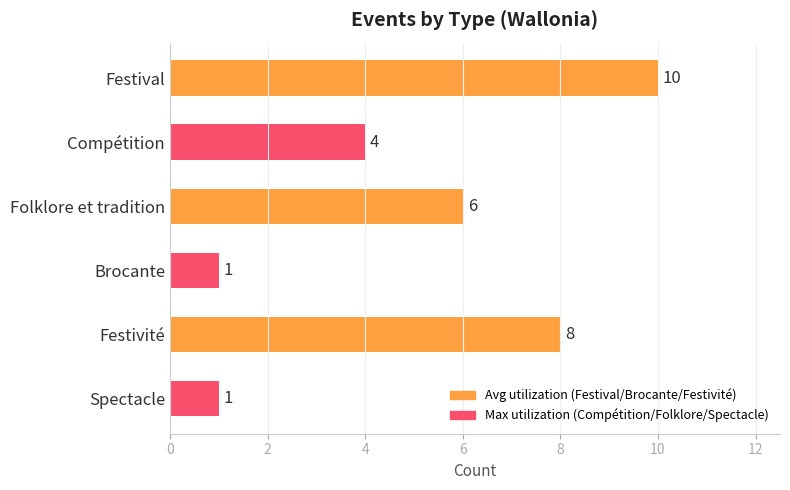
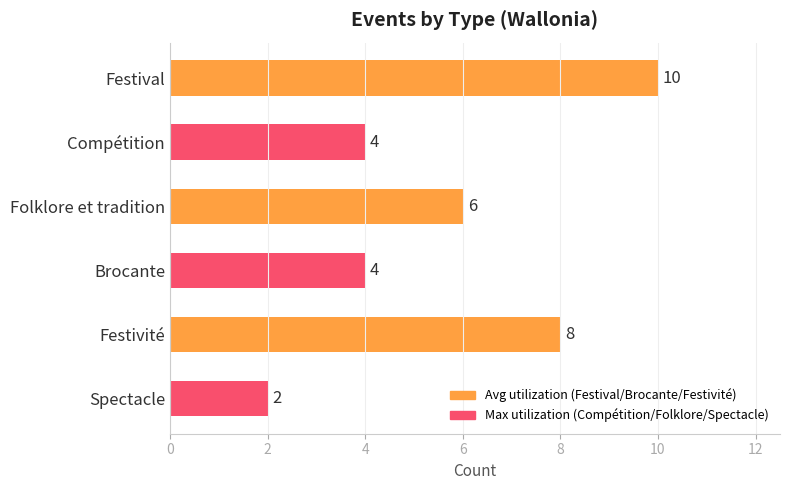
Brocante: 1 -> 4
Spectacle: 1 -> 2
